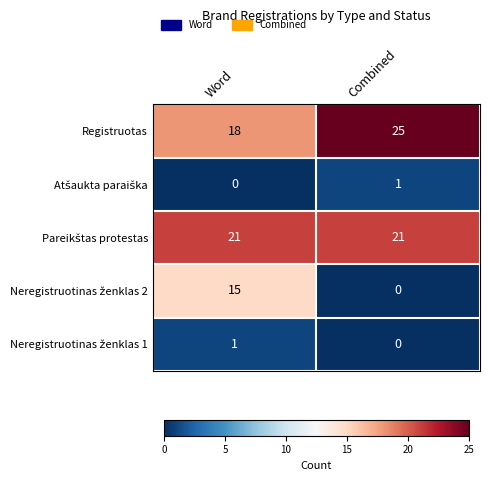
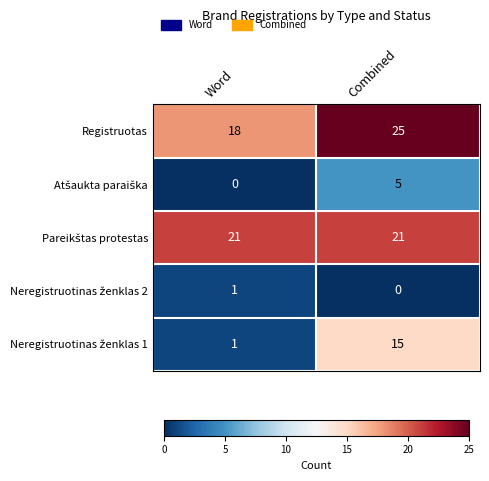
Atšaukta paraiška, Combined: 1 -> 5
Neregistruotinas ženklas 2, Word: 15 -> 1
Neregistruotinas ženklas 1, Combined: 0 -> 15
